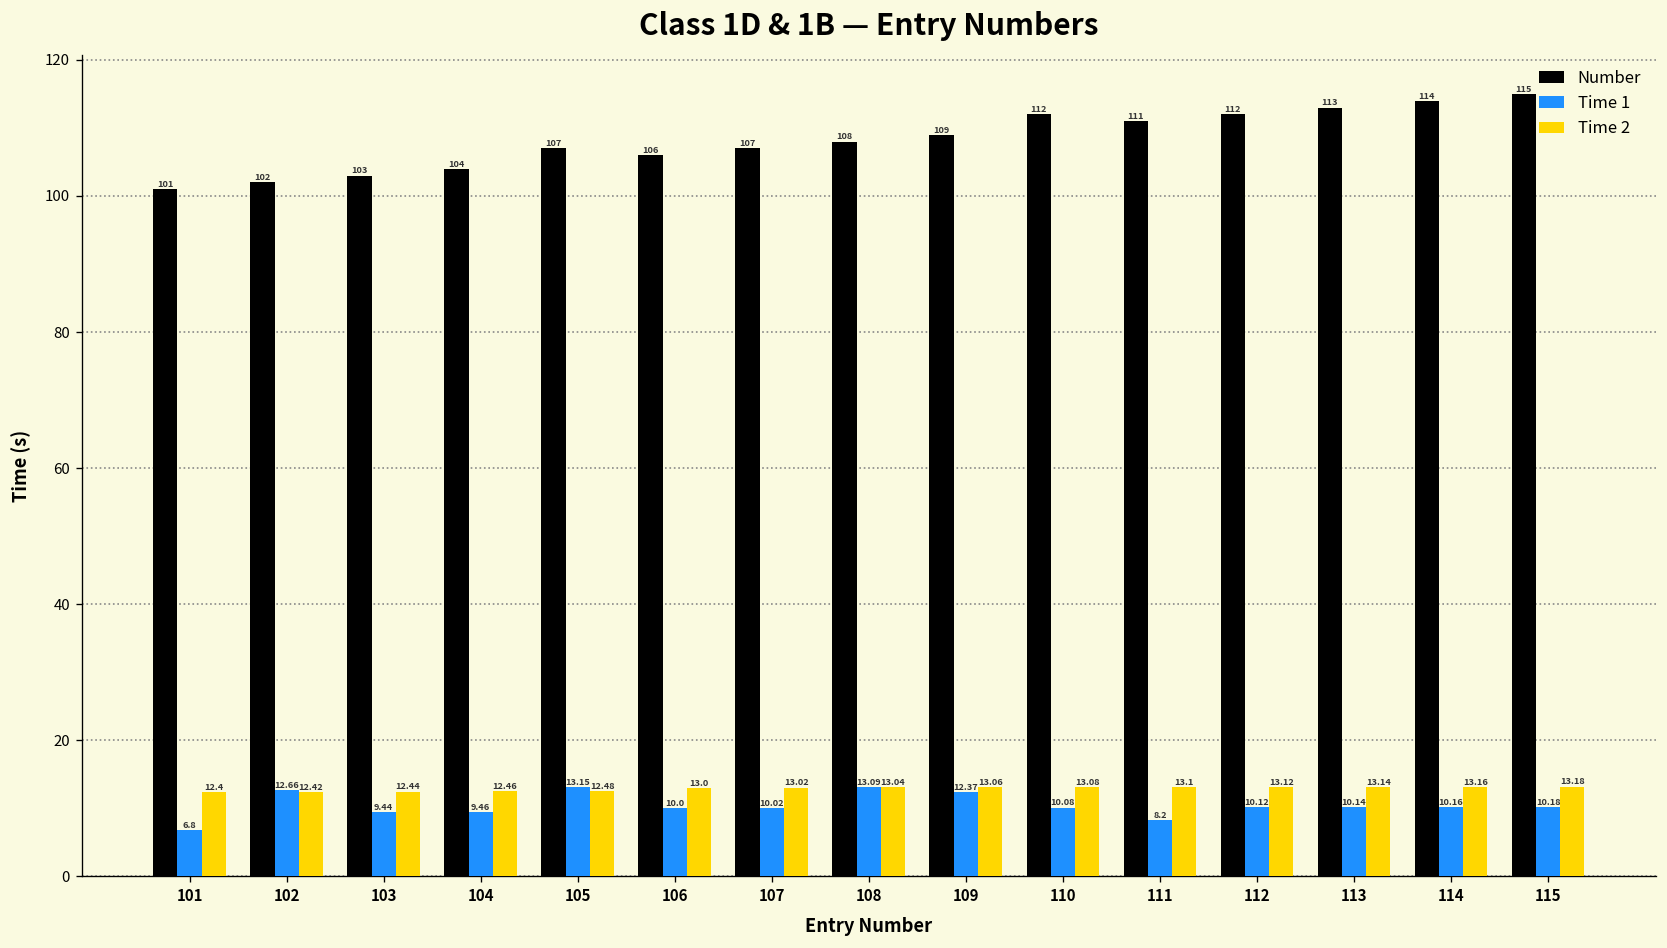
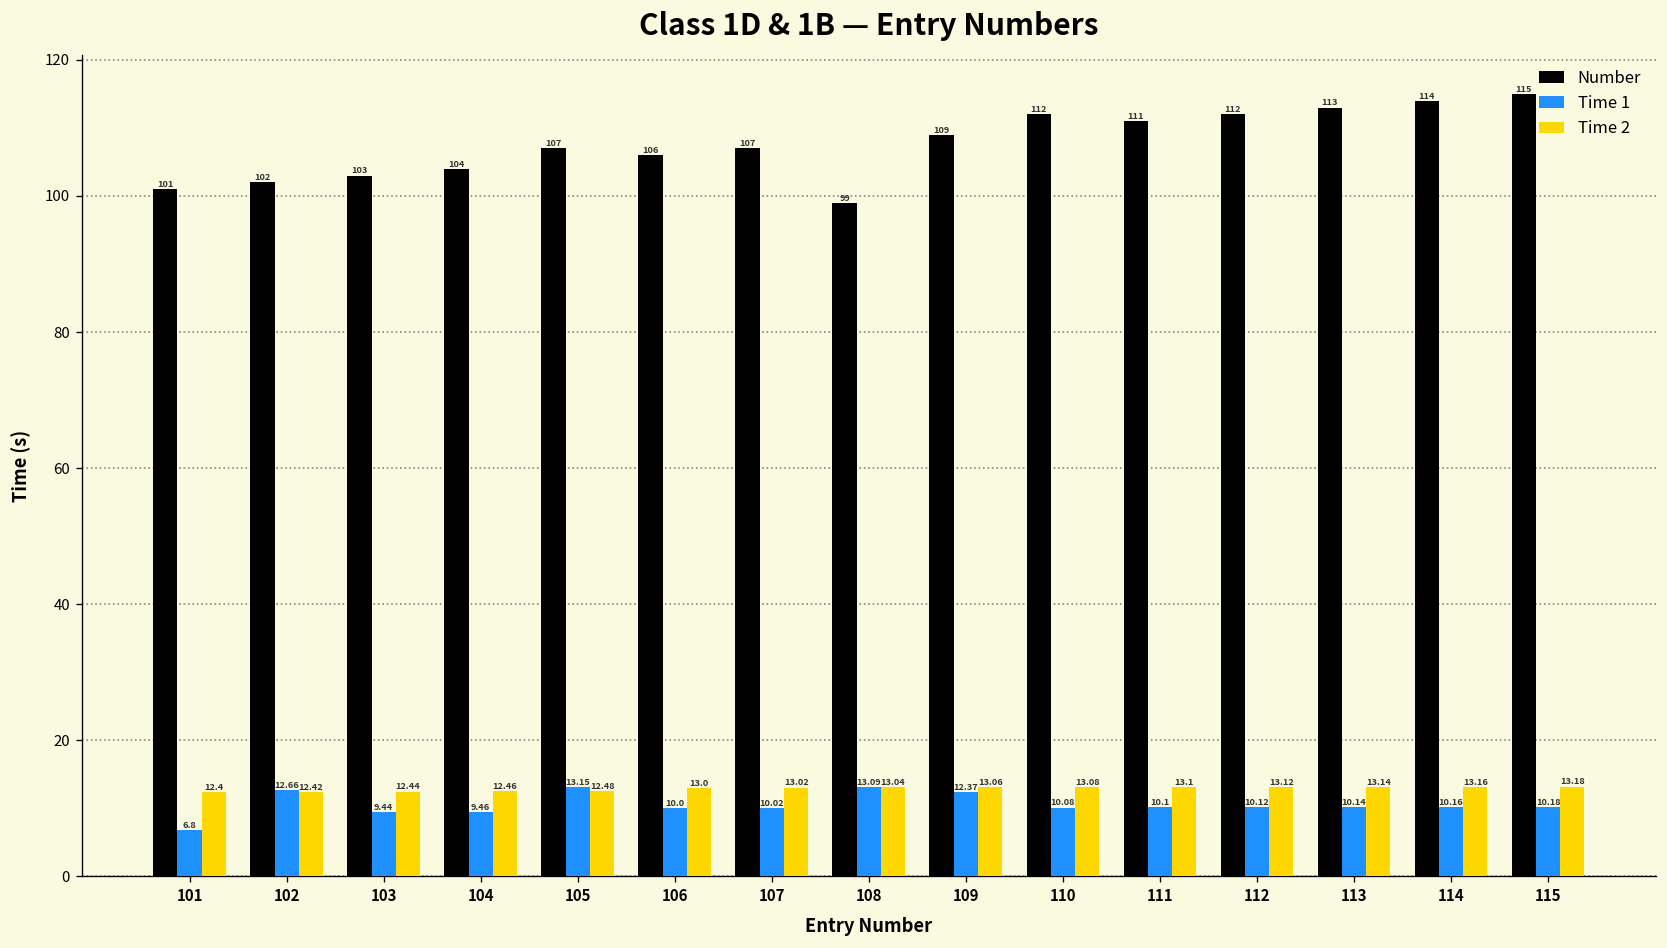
Number, 108: 108 -> 99
Time 1, 111: 8.2 -> 10.1
